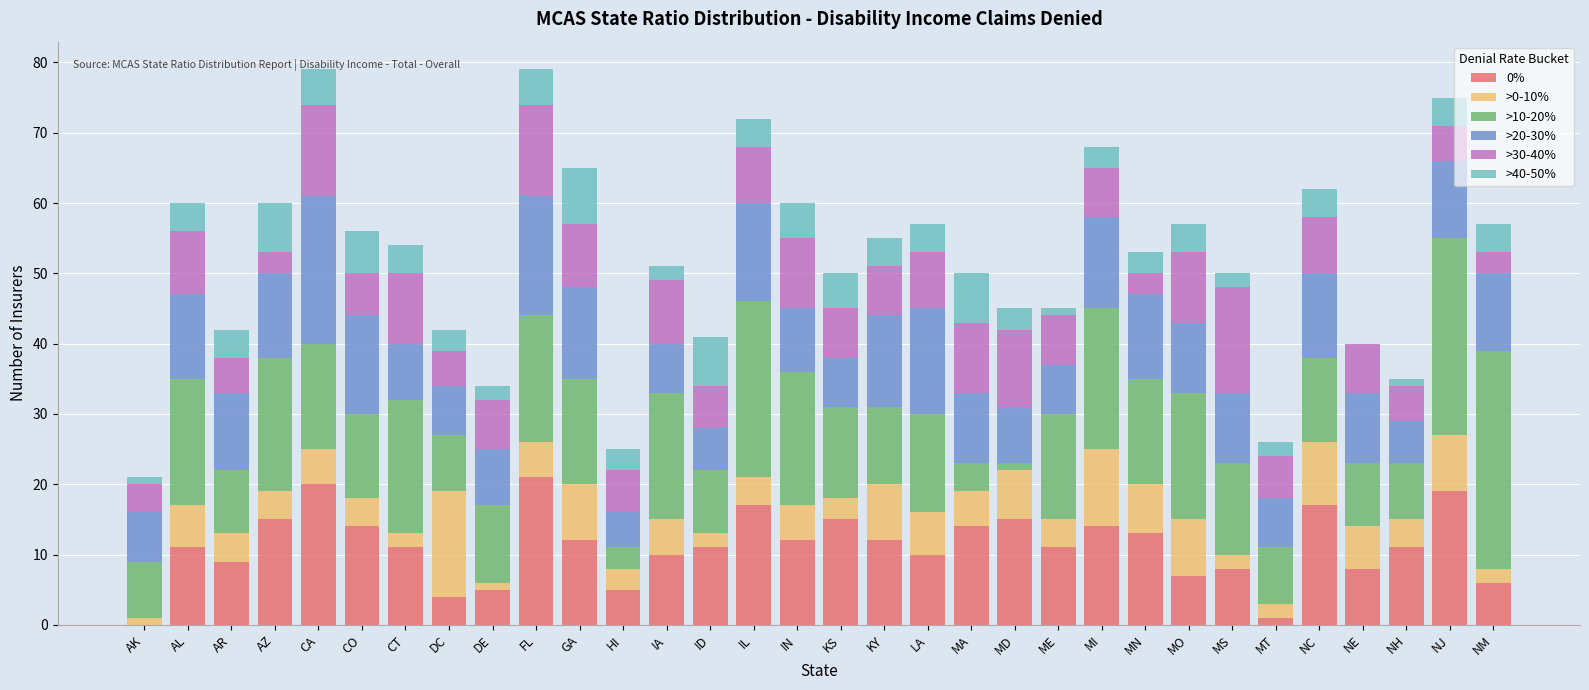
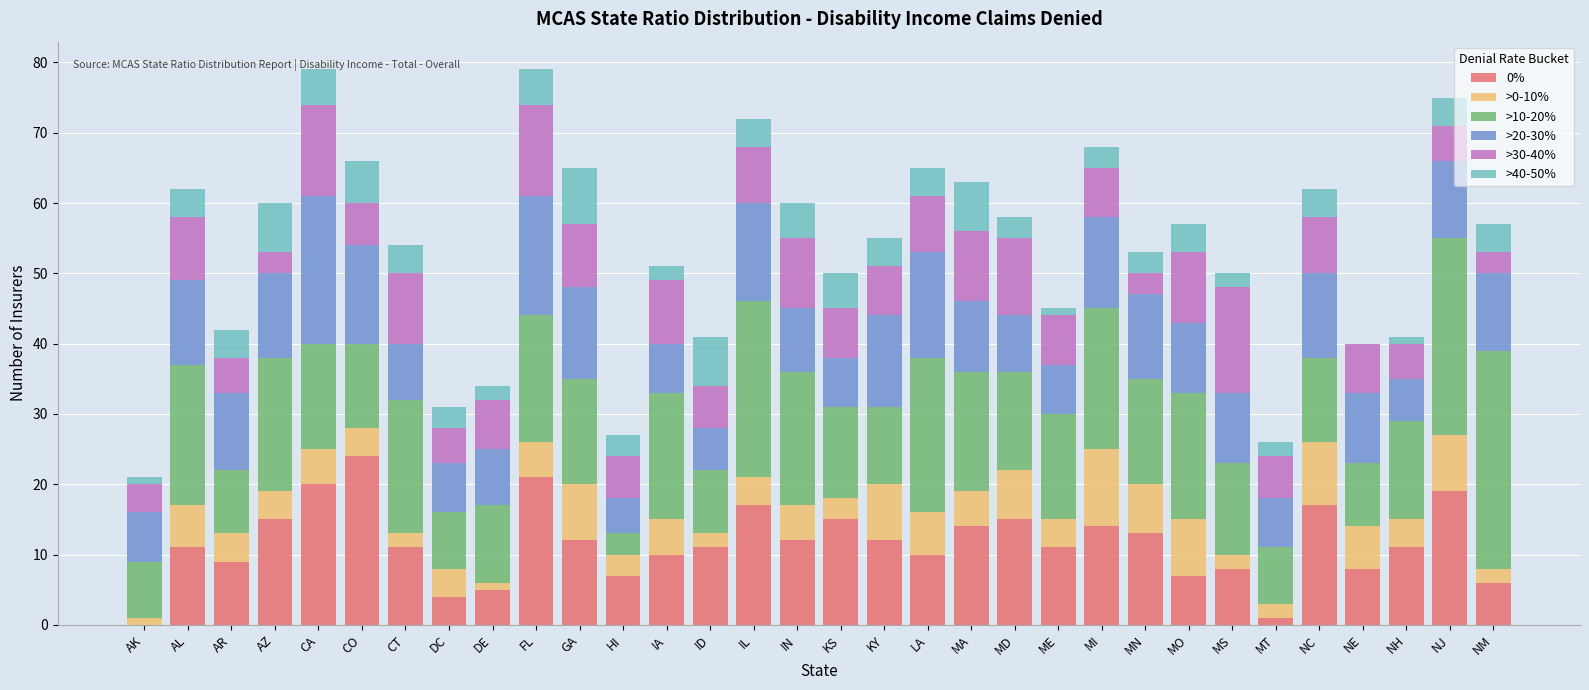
>10-20%, AL: 18 -> 20
0%, CO: 14 -> 24
>0-10%, DC: 15 -> 4
0%, HI: 5 -> 7
>10-20%, LA: 14 -> 22
>10-20%, MA: 4 -> 17
>10-20%, MD: 1 -> 14
>10-20%, NH: 8 -> 14
